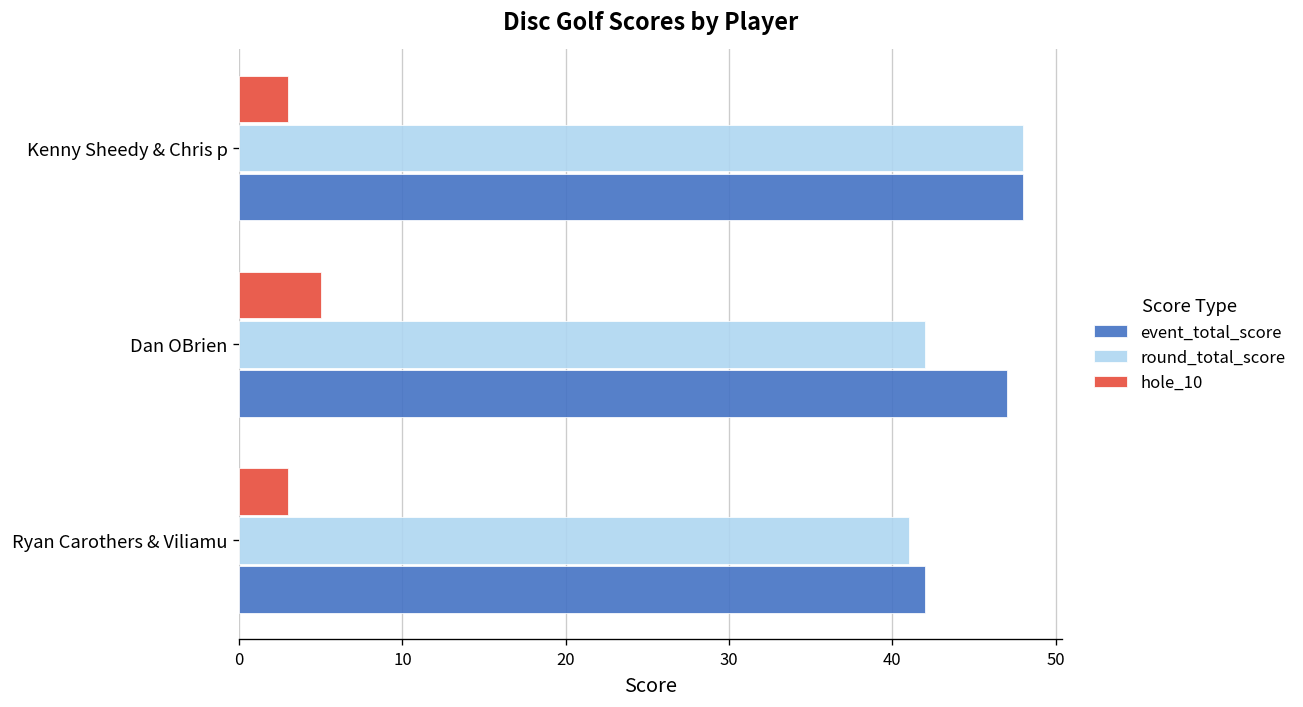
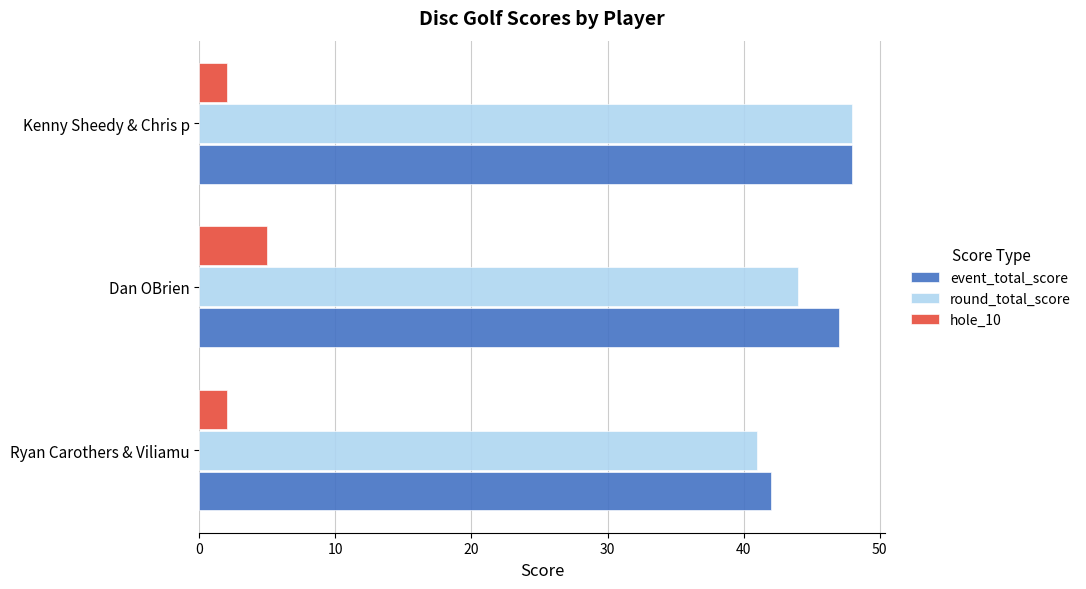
hole_10, Kenny Sheedy & Chris p: 3 -> 2
round_total_score, Dan OBrien: 42 -> 44
hole_10, Ryan Carothers & Viliamu: 3 -> 2
